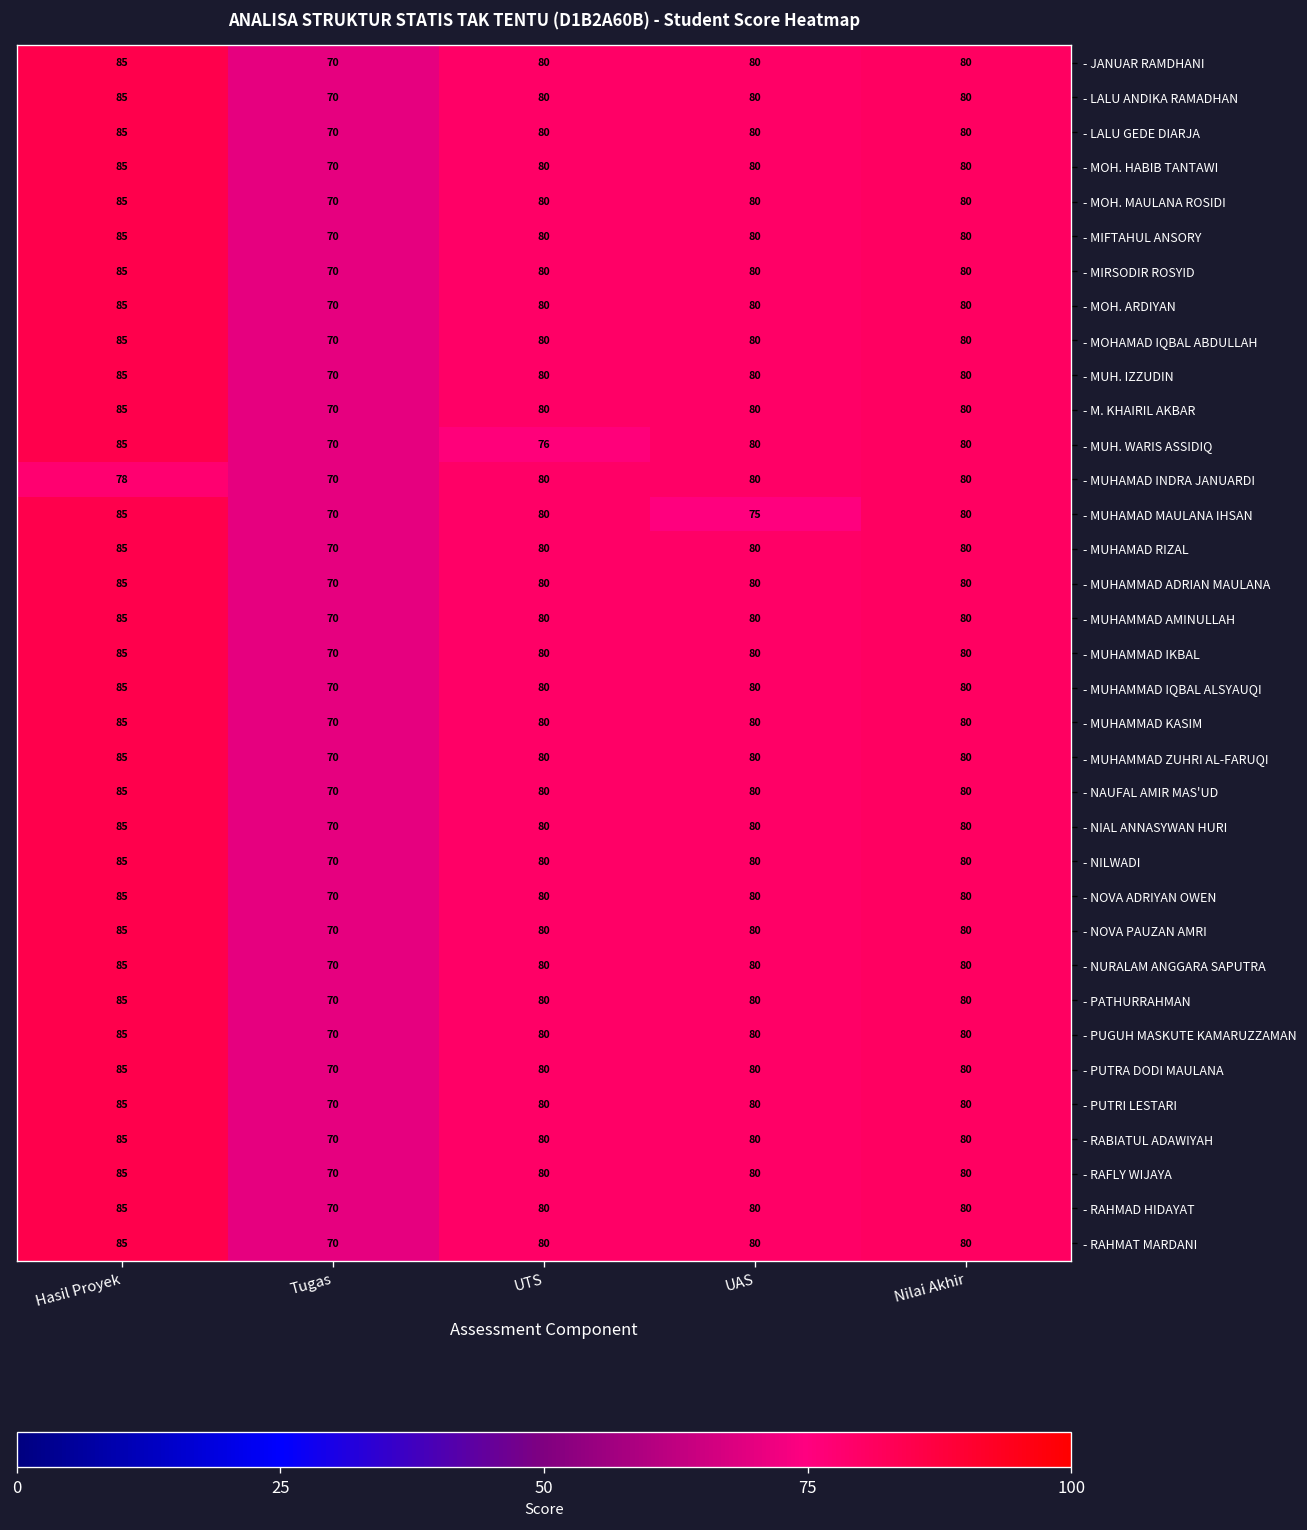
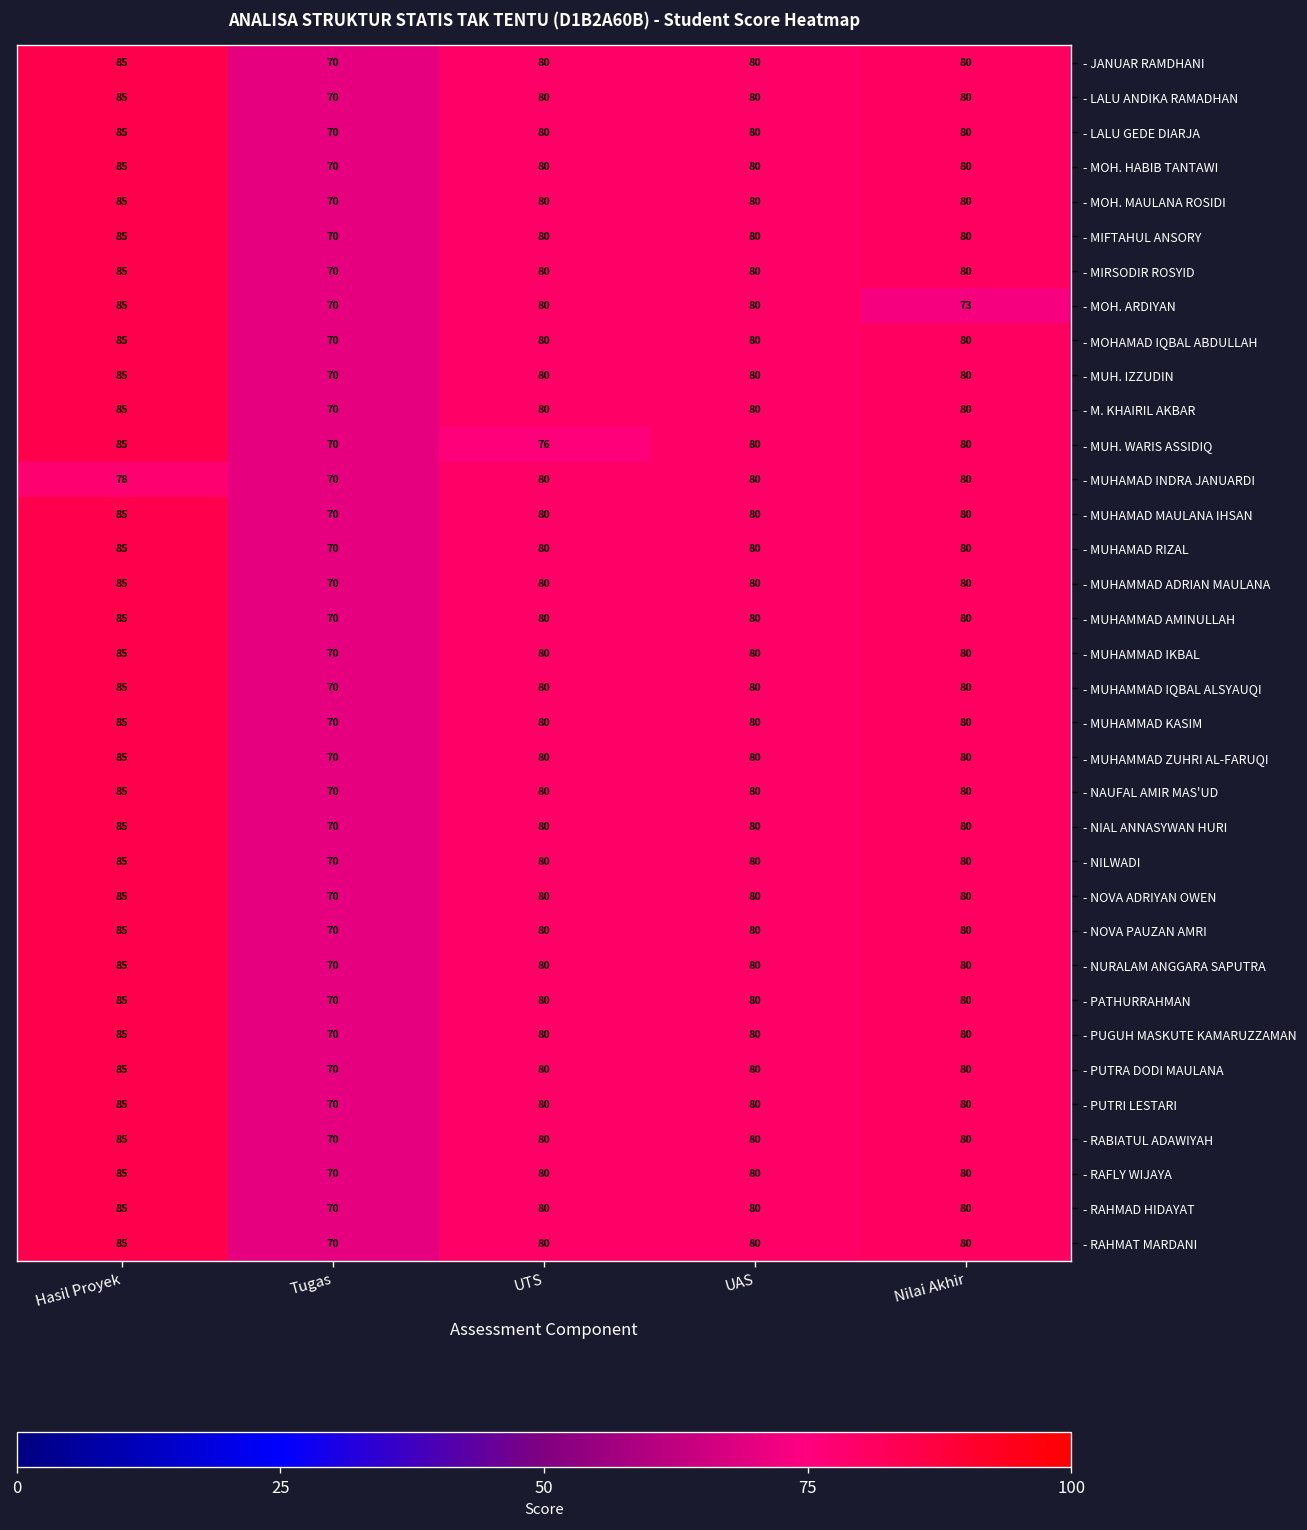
- MOH. ARDIYAN, Nilai Akhir: 80 -> 73
- MUHAMAD MAULANA IHSAN, UAS: 75 -> 80
